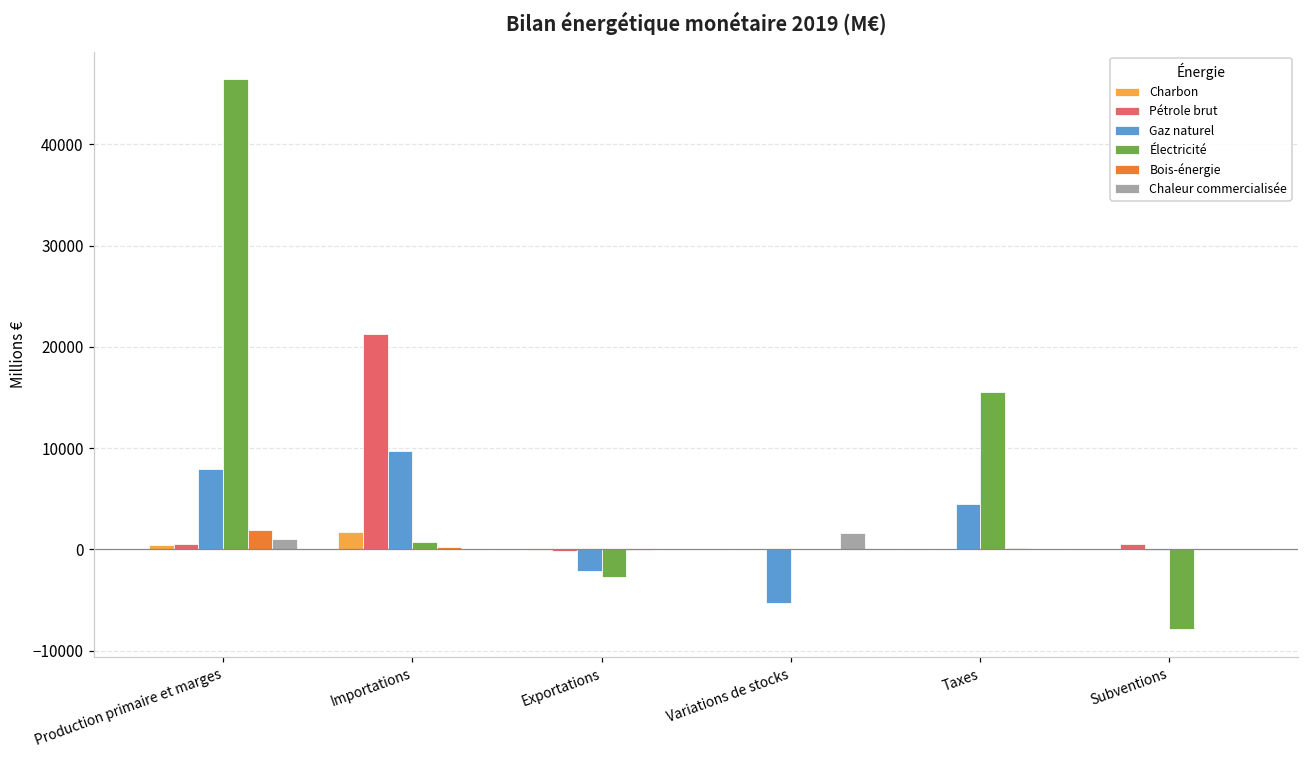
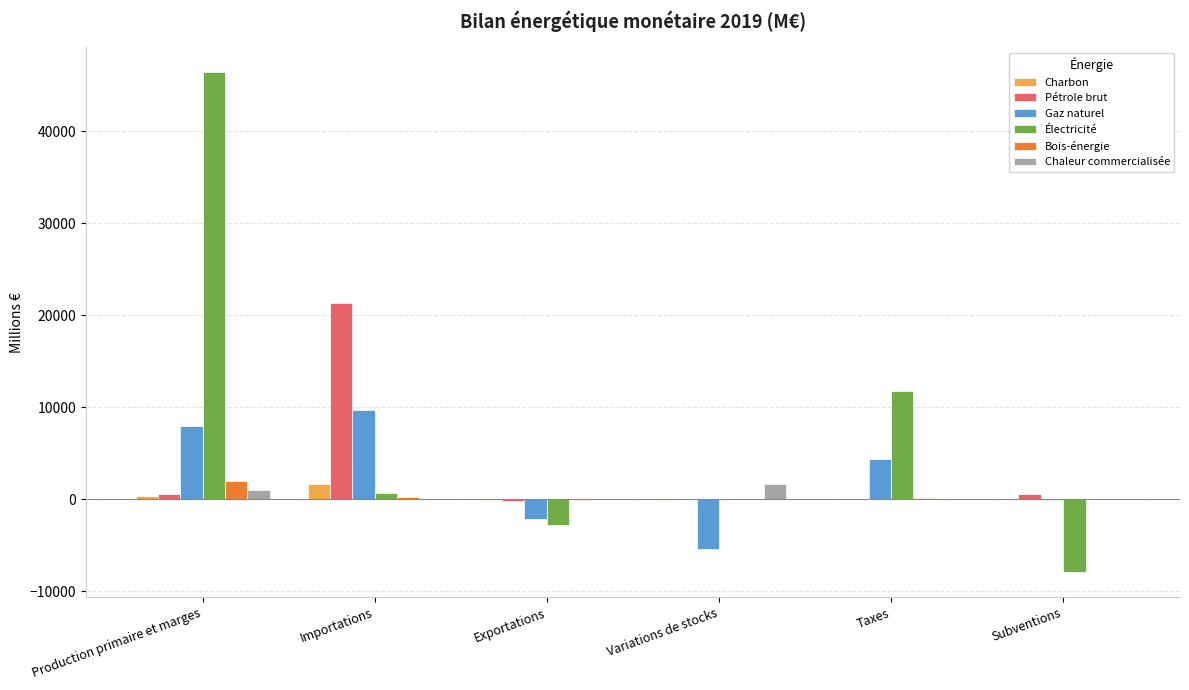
Électricité, Taxes: 16000 -> 12000
